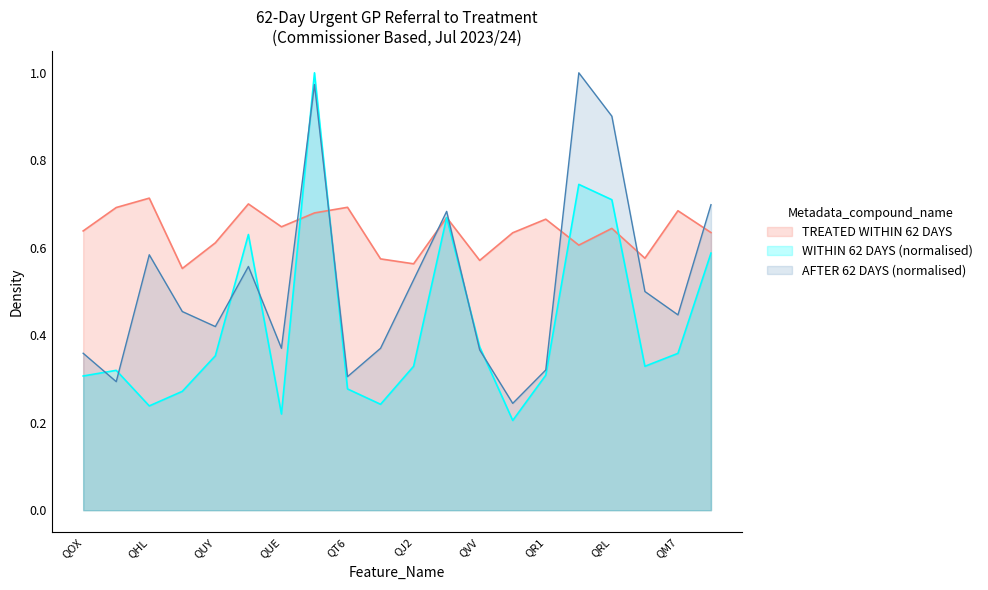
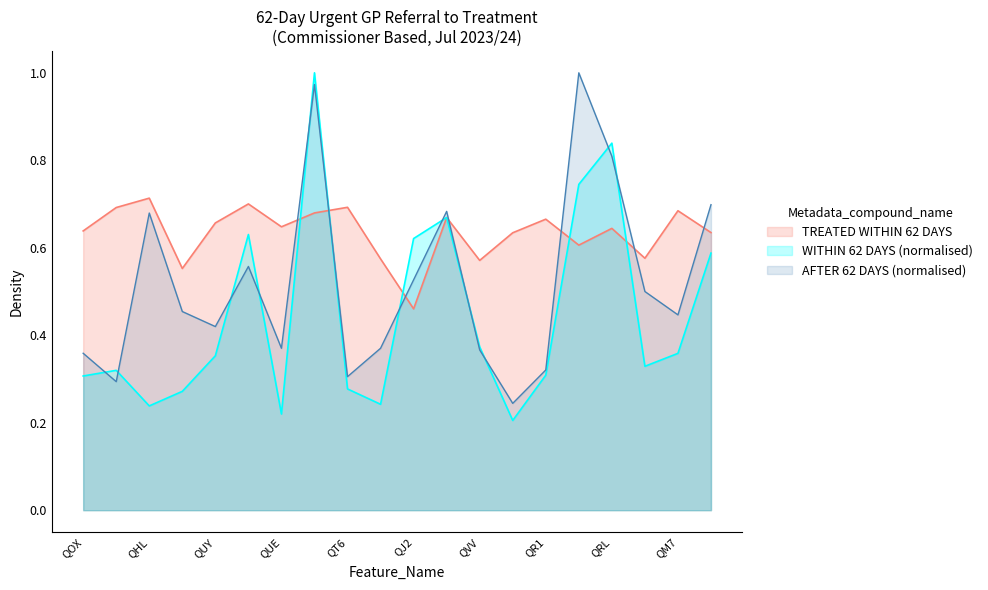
AFTER 62 DAYS (normalised), QHL: 0.58 -> 0.68
TREATED WITHIN 62 DAYS, QUY: 0.61 -> 0.66
TREATED WITHIN 62 DAYS, QJ2: 0.56 -> 0.46
WITHIN 62 DAYS (normalised), QJ2: 0.33 -> 0.62
WITHIN 62 DAYS (normalised), QRL: 0.71 -> 0.84
AFTER 62 DAYS (normalised), QRL: 0.90 -> 0.81
